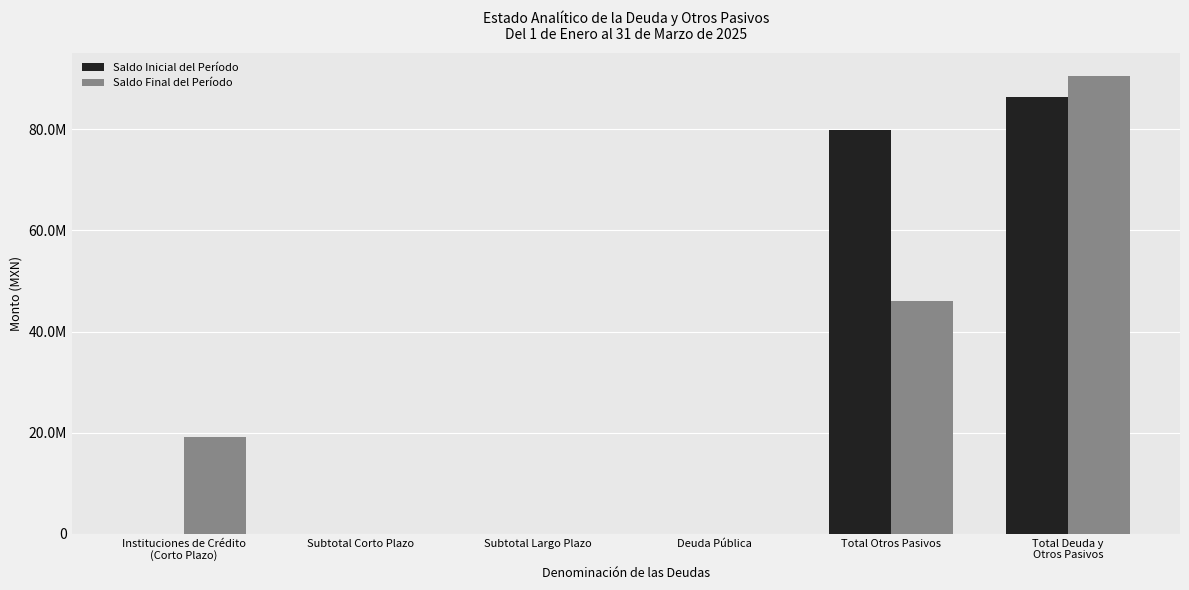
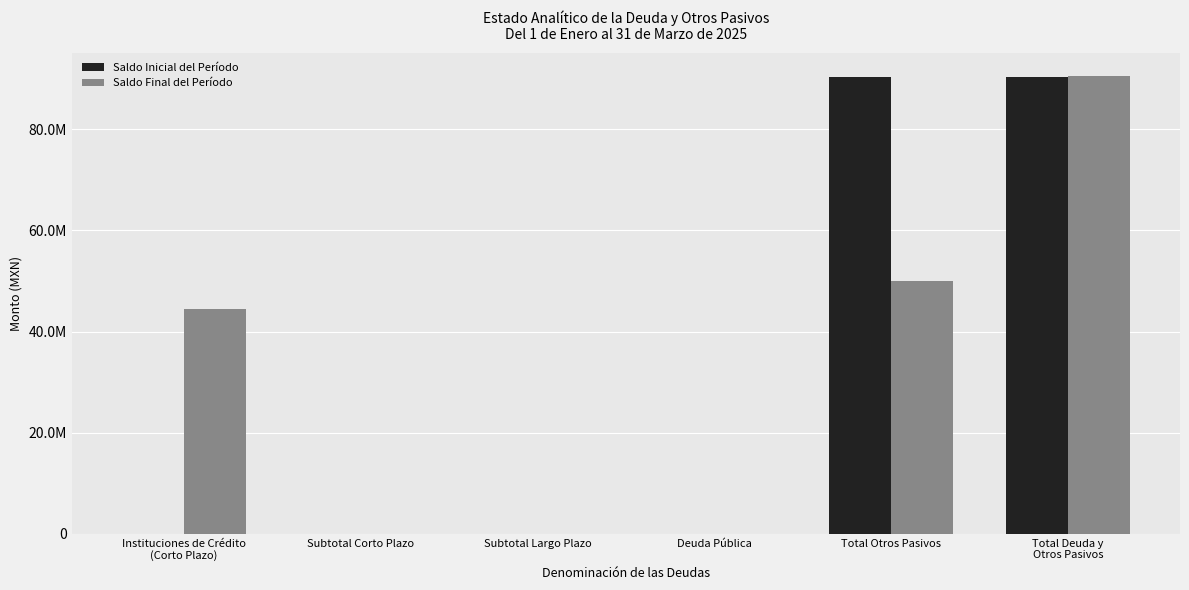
Saldo Final del Período, Instituciones de Crédito (Corto Plazo): 19000000 -> 44000000
Saldo Inicial del Período, Total Otros Pasivos: 80000000 -> 90000000
Saldo Final del Período, Total Otros Pasivos: 46000000 -> 50000000
Saldo Inicial del Período, Total Deuda y Otros Pasivos: 86000000 -> 90000000
